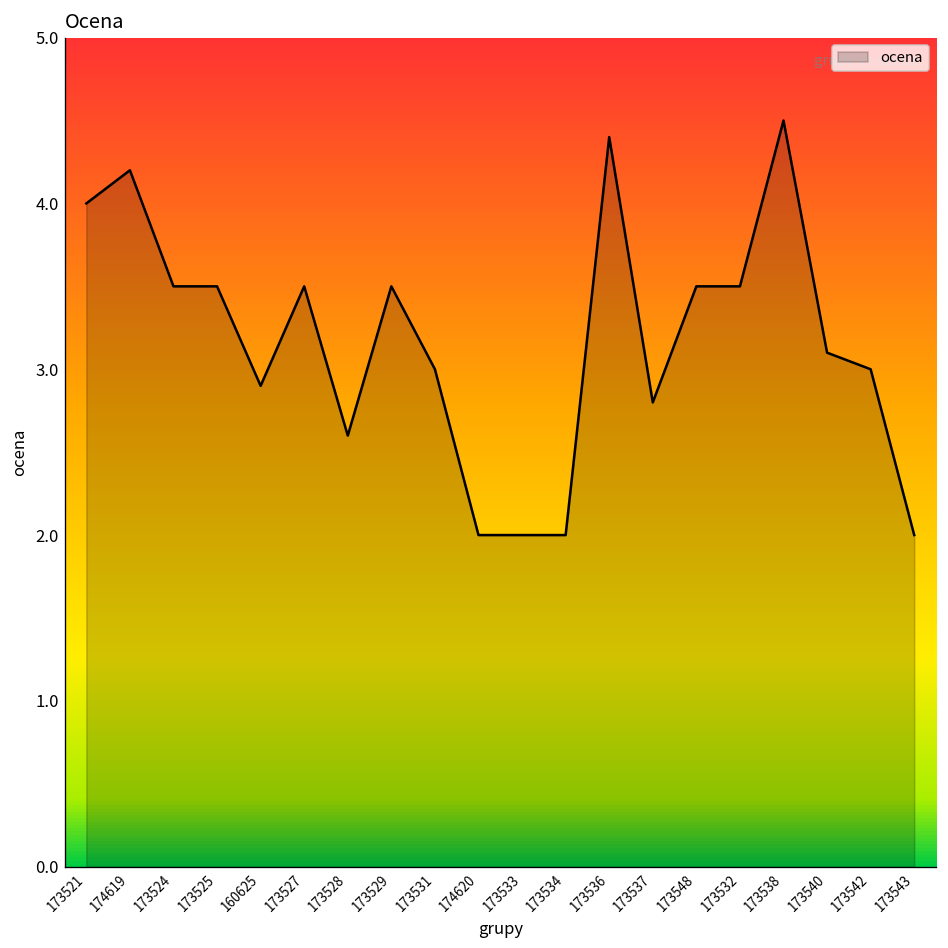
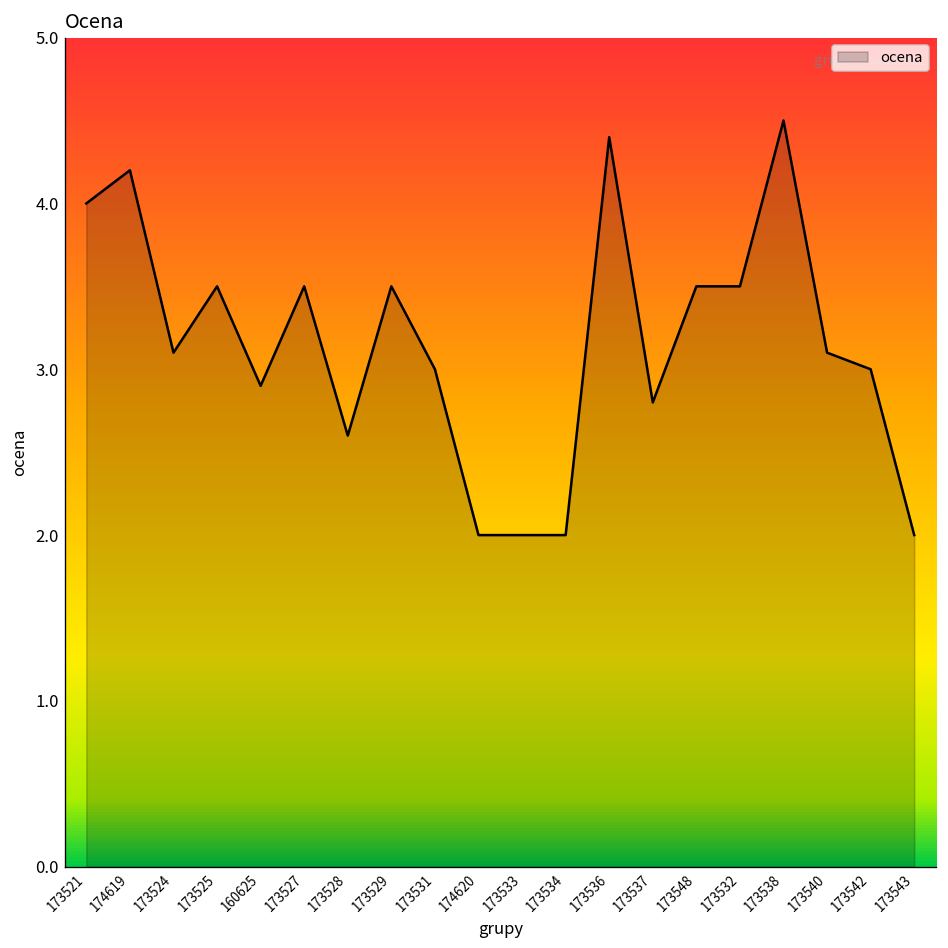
173524: 3.5 -> 3.1
